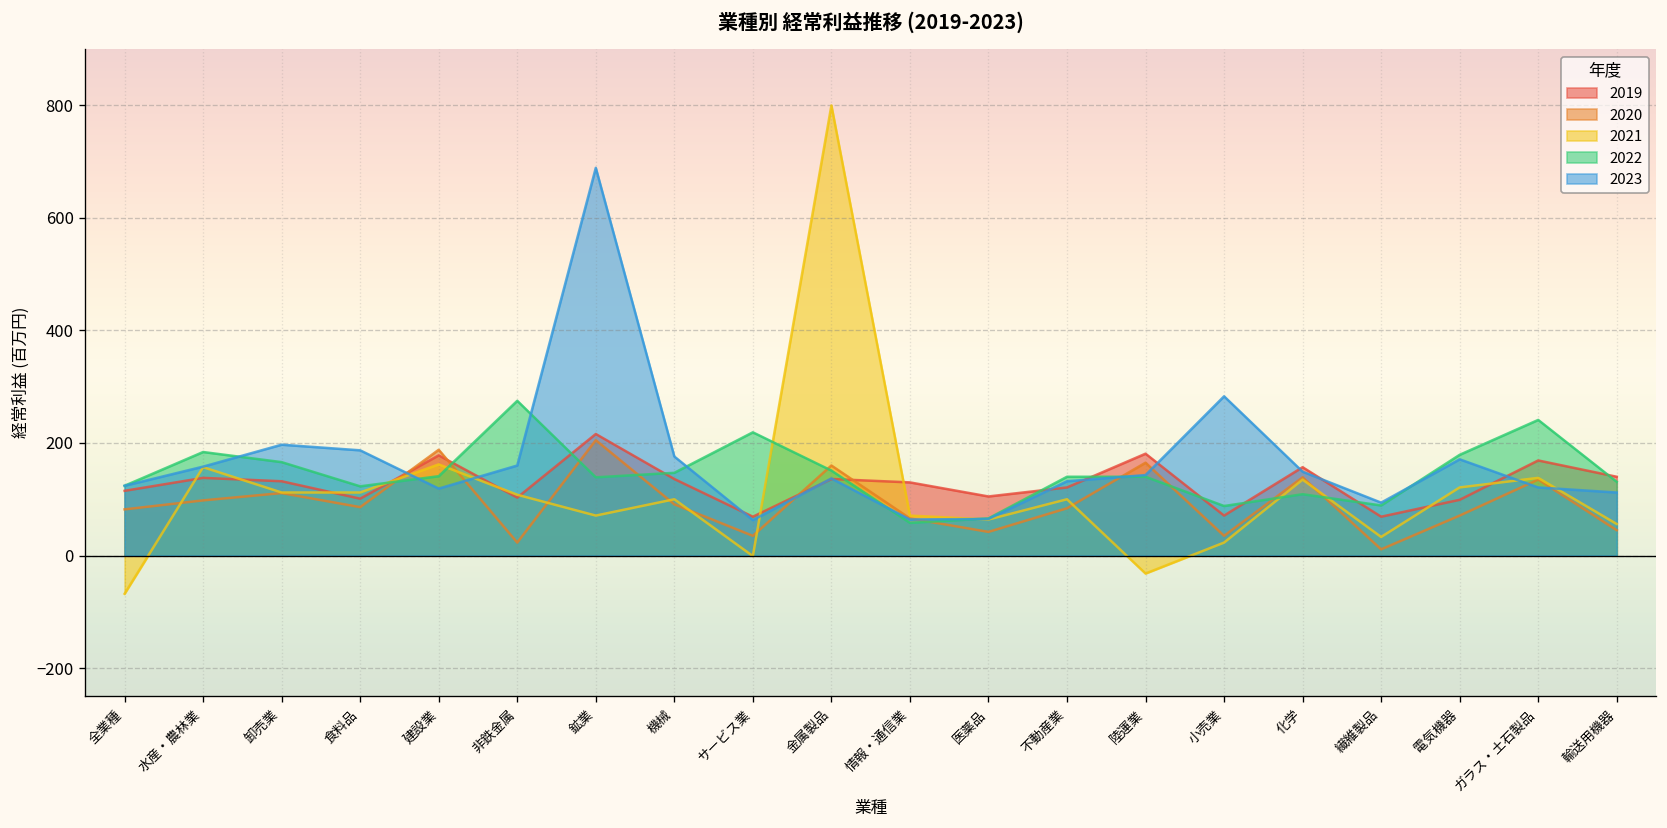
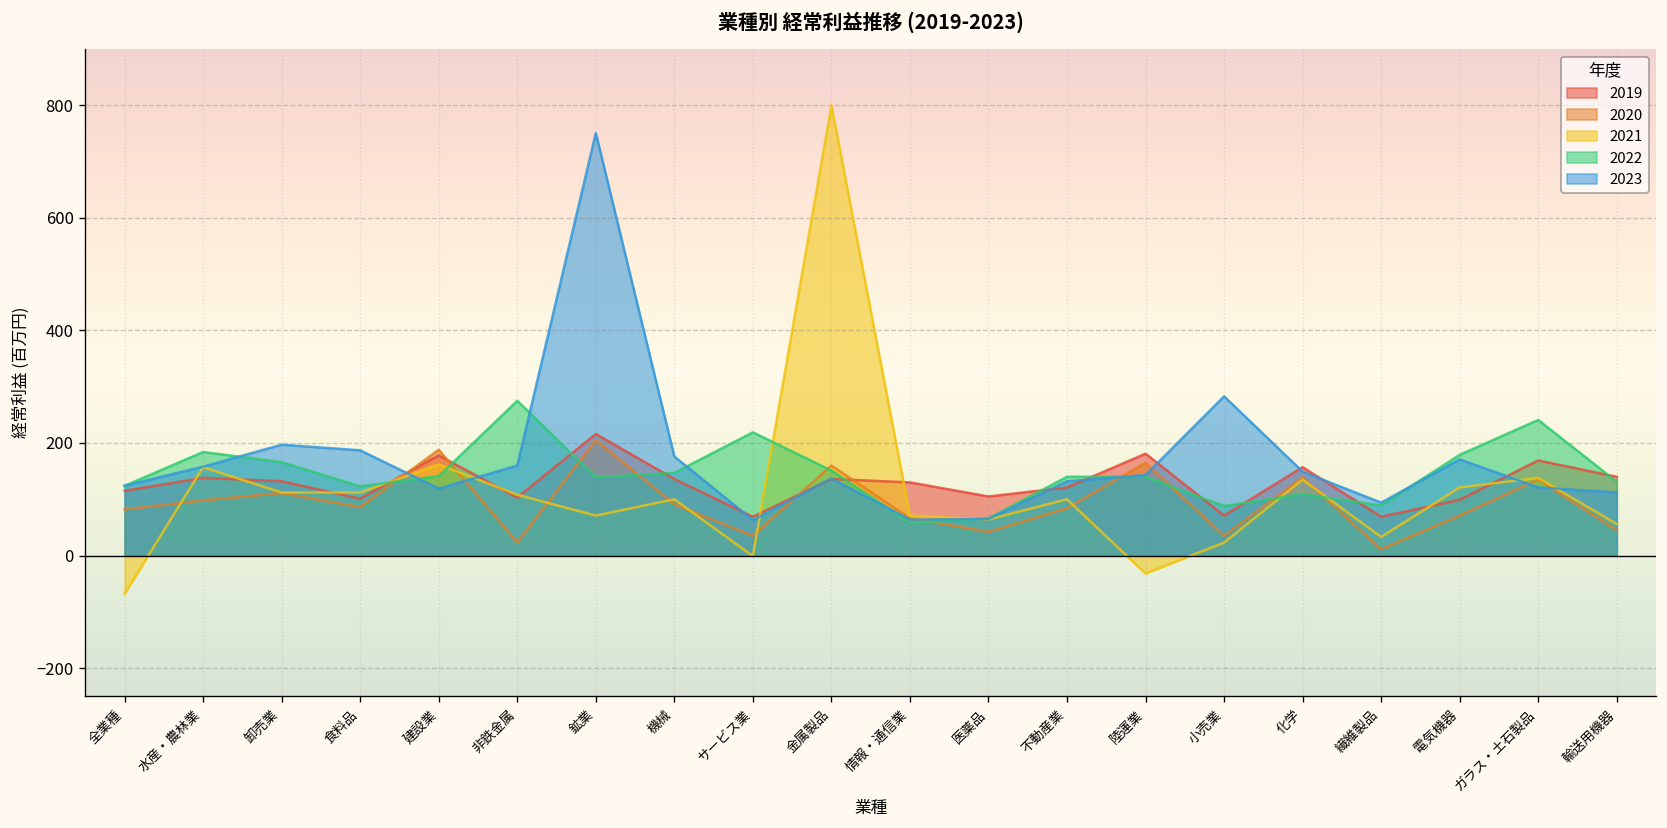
2023, 鉱業: 690 -> 750
